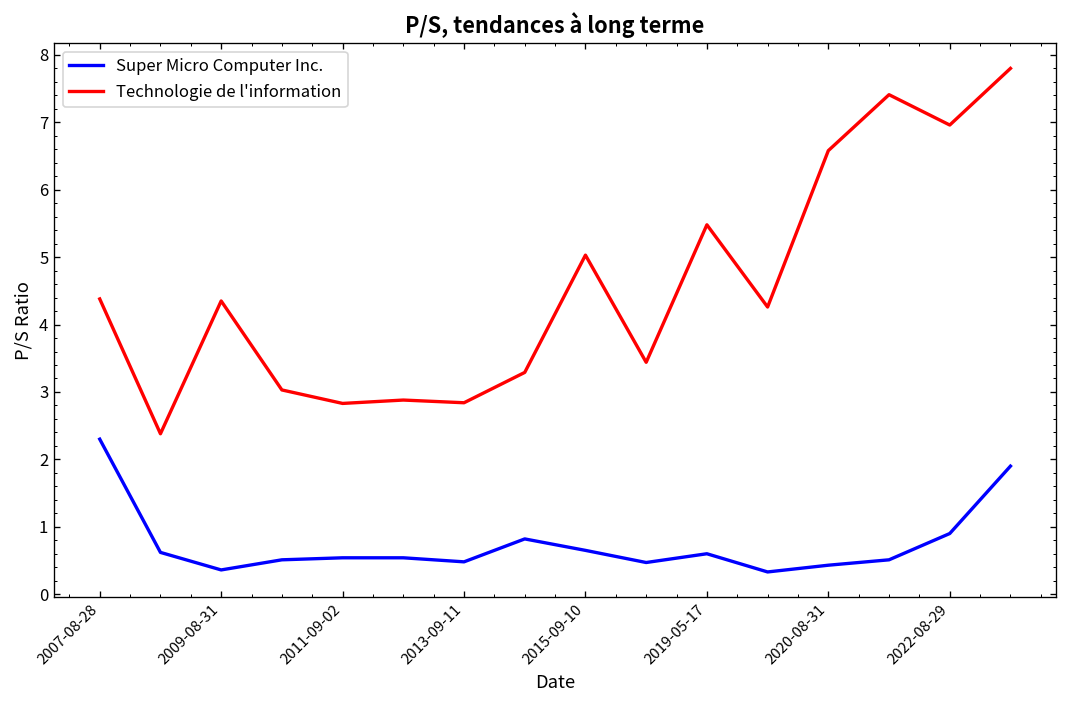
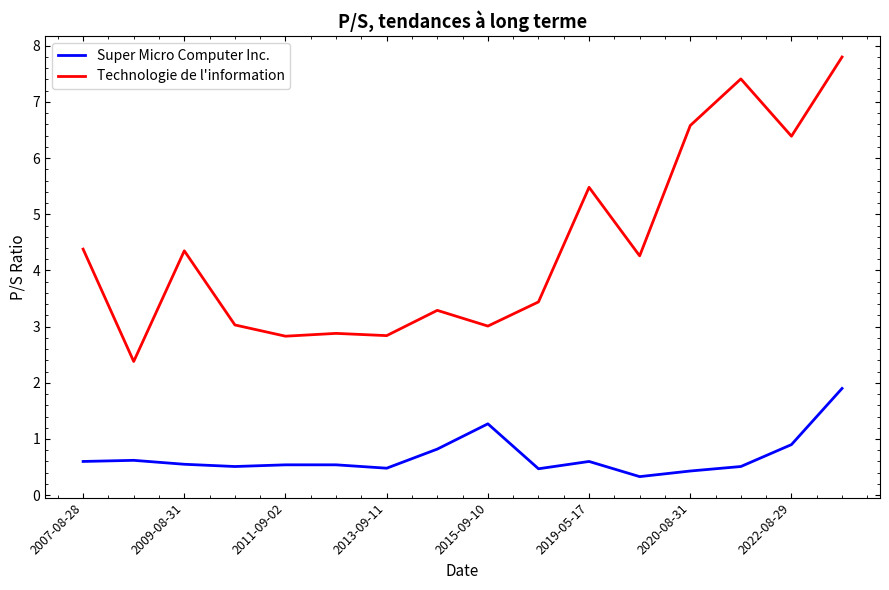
Super Micro Computer Inc., 2007-08-28: 2.3 -> 0.6
Super Micro Computer Inc., 2009-08-31: 0.4 -> 0.6
Super Micro Computer Inc., 2015-09-10: 0.7 -> 1.3
Technologie de l'information, 2015-09-10: 5.0 -> 3.0
Technologie de l'information, 2022-08-29: 7.0 -> 6.4
